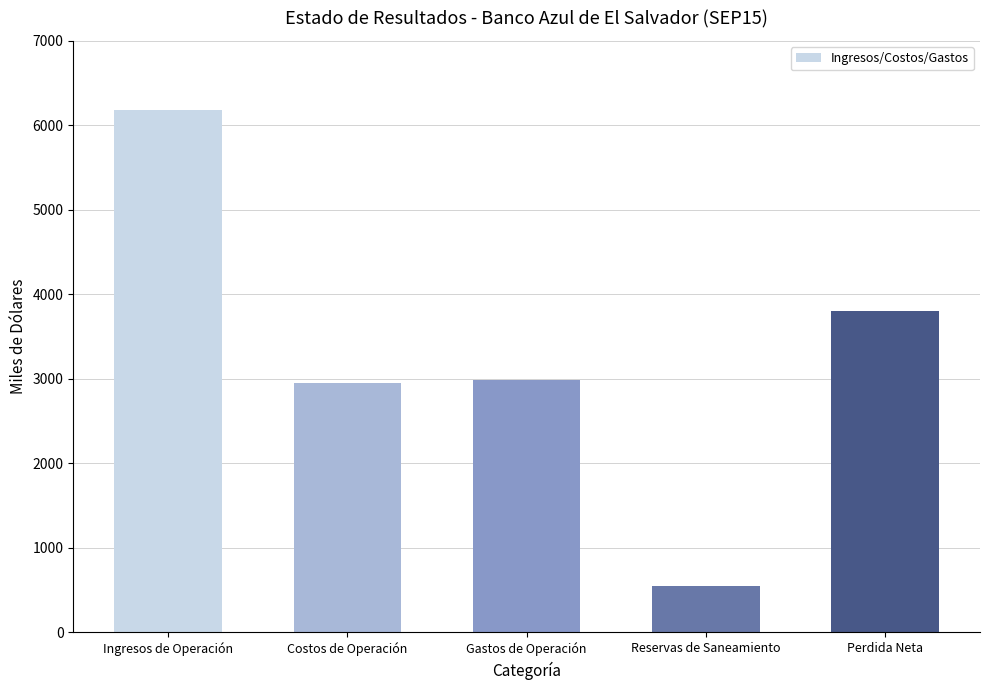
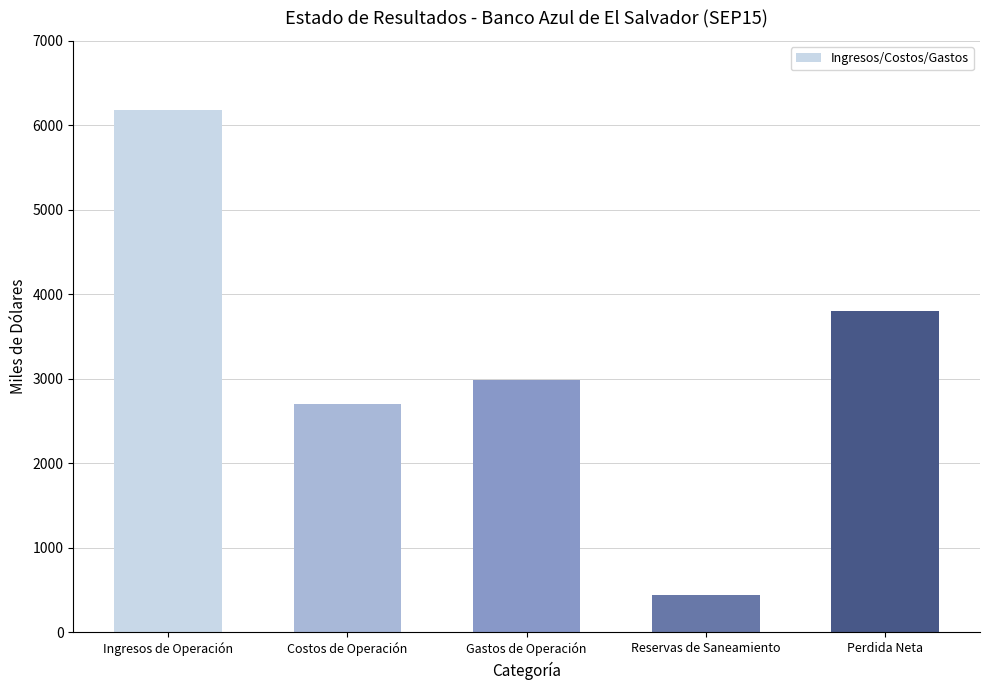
Costos de Operación: 3000 -> 2700
Reservas de Saneamiento: 600 -> 400
